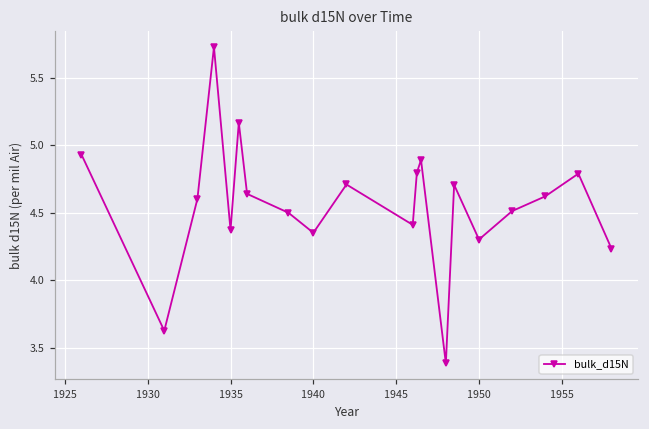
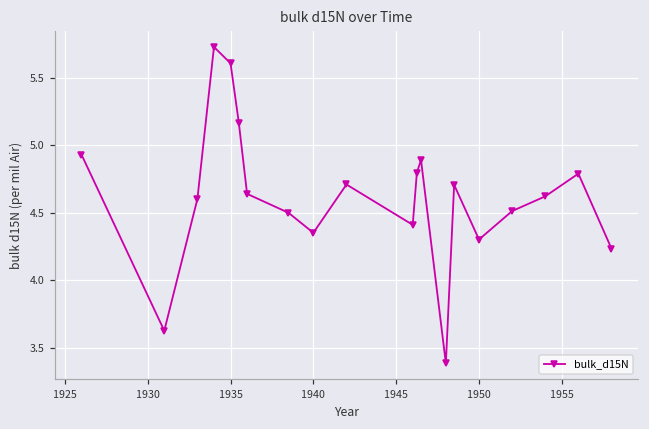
1935: 4.37 -> 5.61
